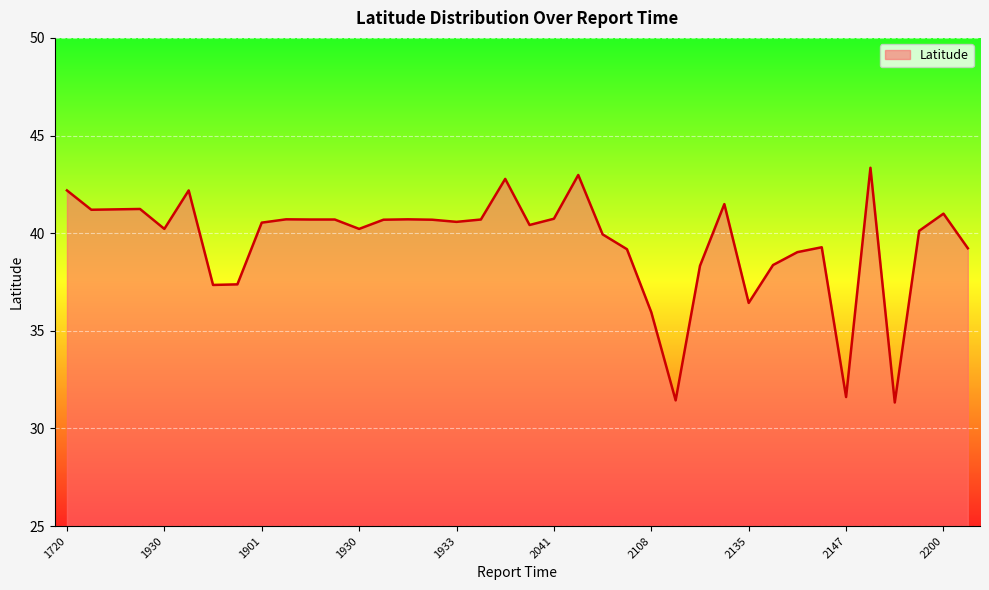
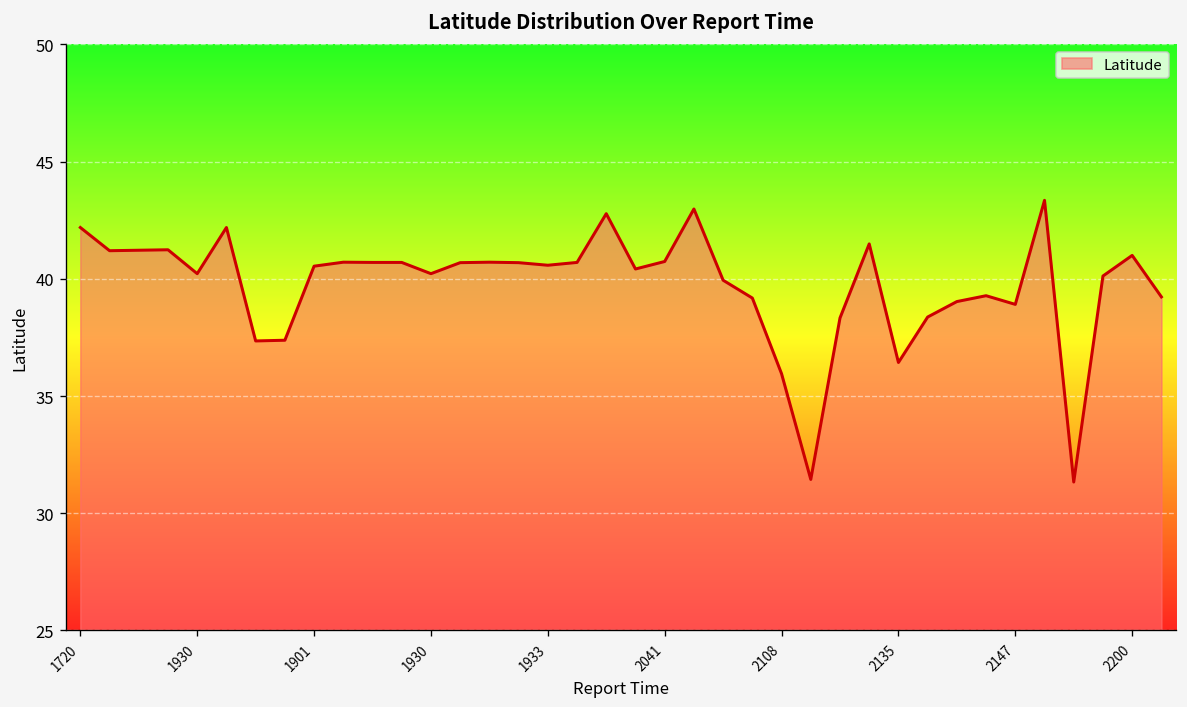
2147: 31.6 -> 38.9
